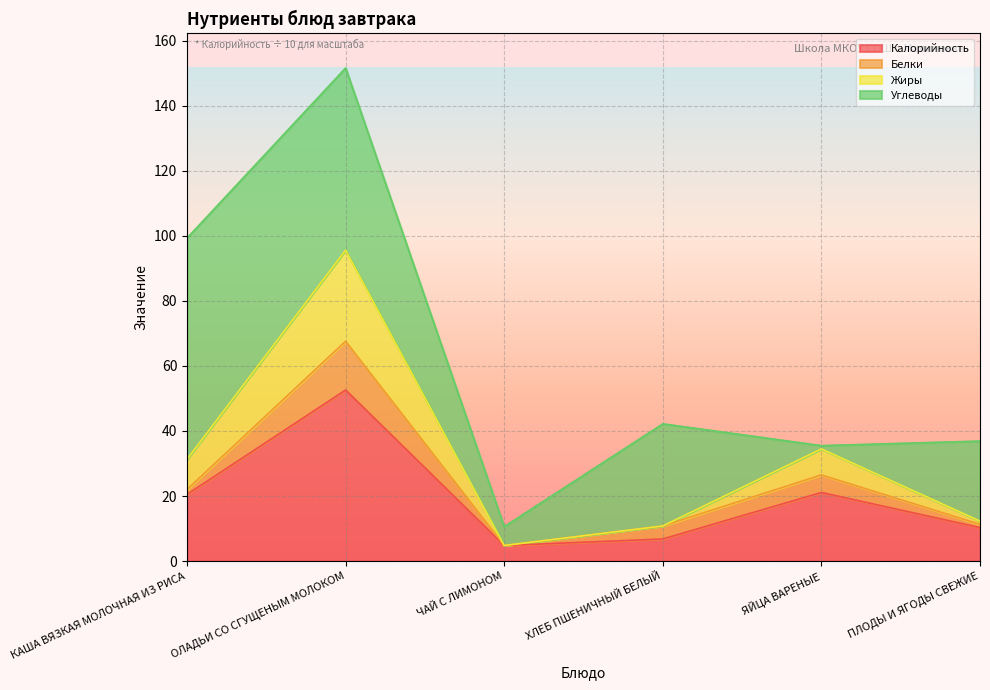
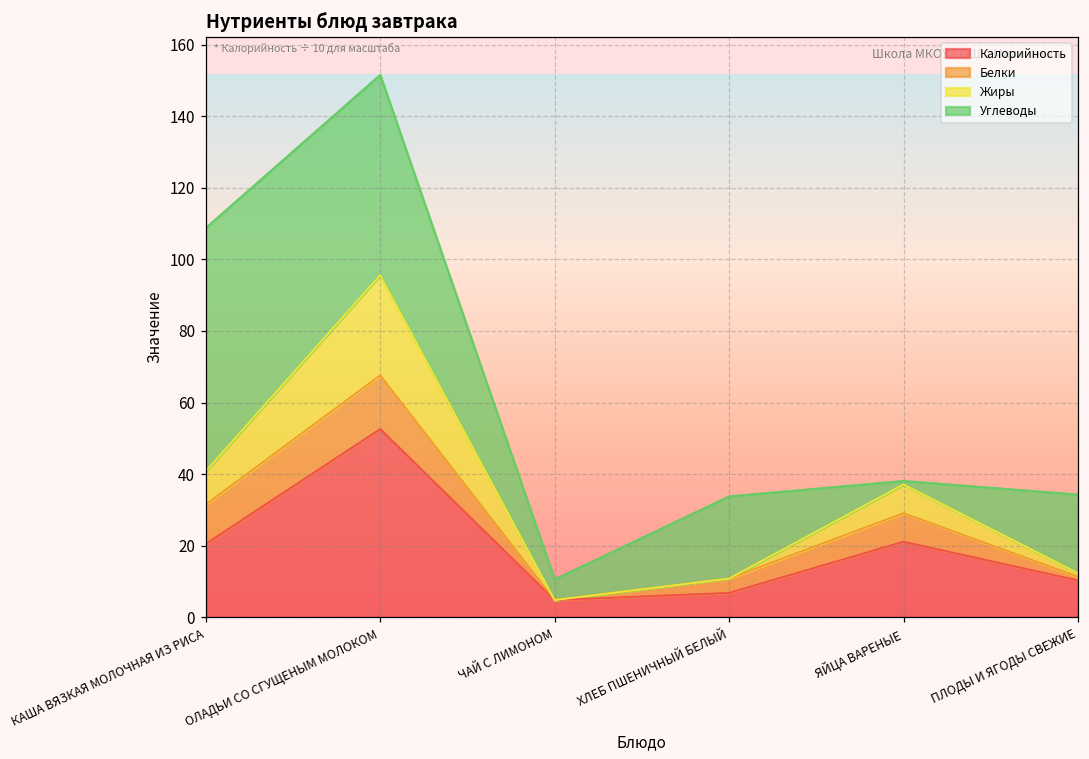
Белки, КАША ВЯЗКАЯ МОЛОЧНАЯ ИЗ РИСА: 2 -> 11
Углеводы, ХЛЕБ ПШЕНИЧНЫЙ БЕЛЫЙ: 31 -> 23
Белки, ЯЙЦА ВАРЕНЫЕ: 5 -> 8
Углеводы, ПЛОДЫ И ЯГОДЫ СВЕЖИЕ: 25 -> 22
